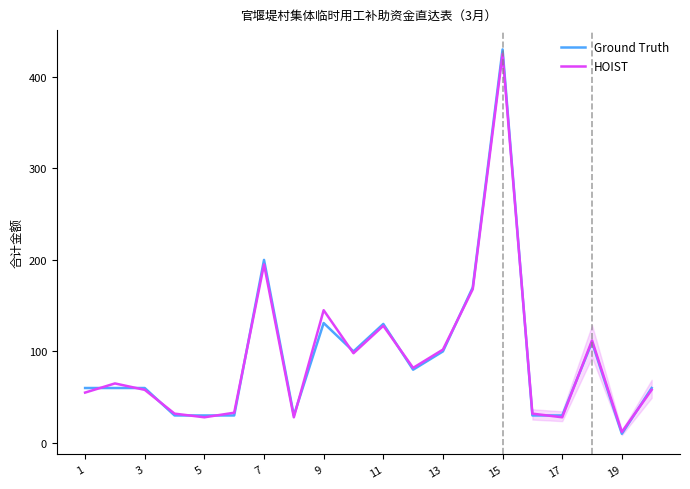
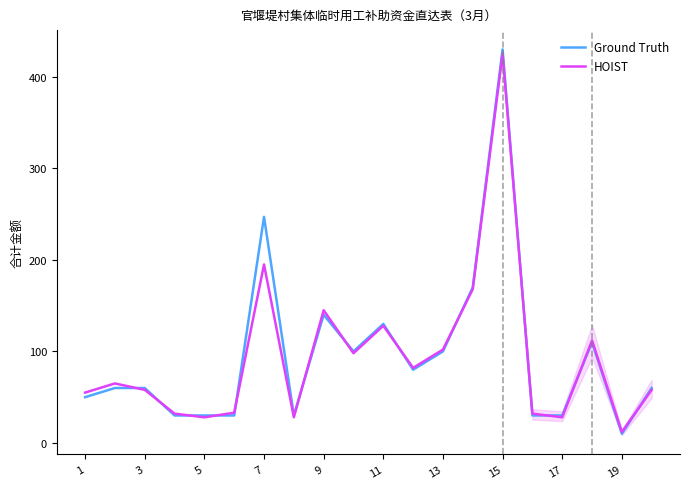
Ground Truth, 1: 60 -> 50
Ground Truth, 7: 200 -> 250
Ground Truth, 9: 130 -> 140
